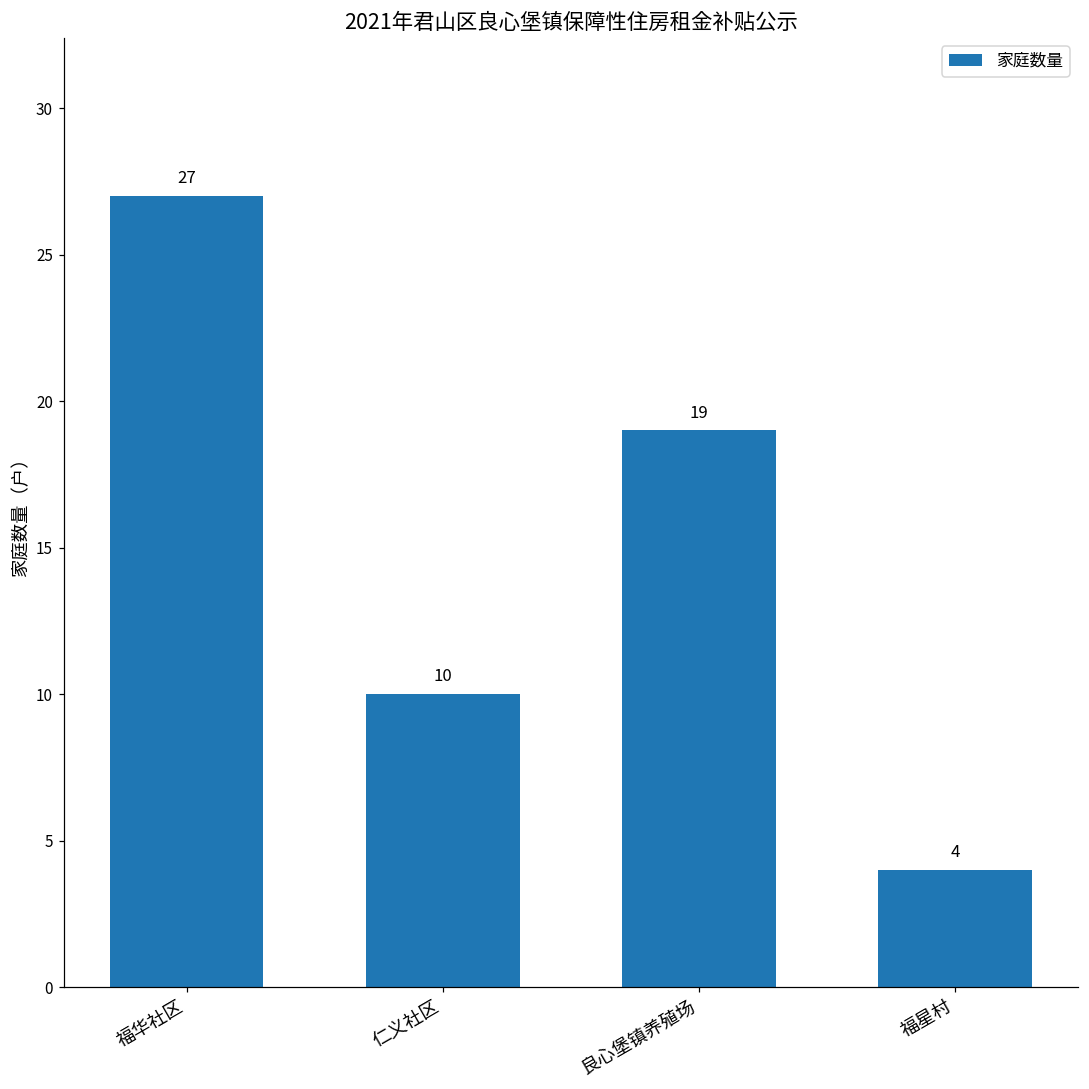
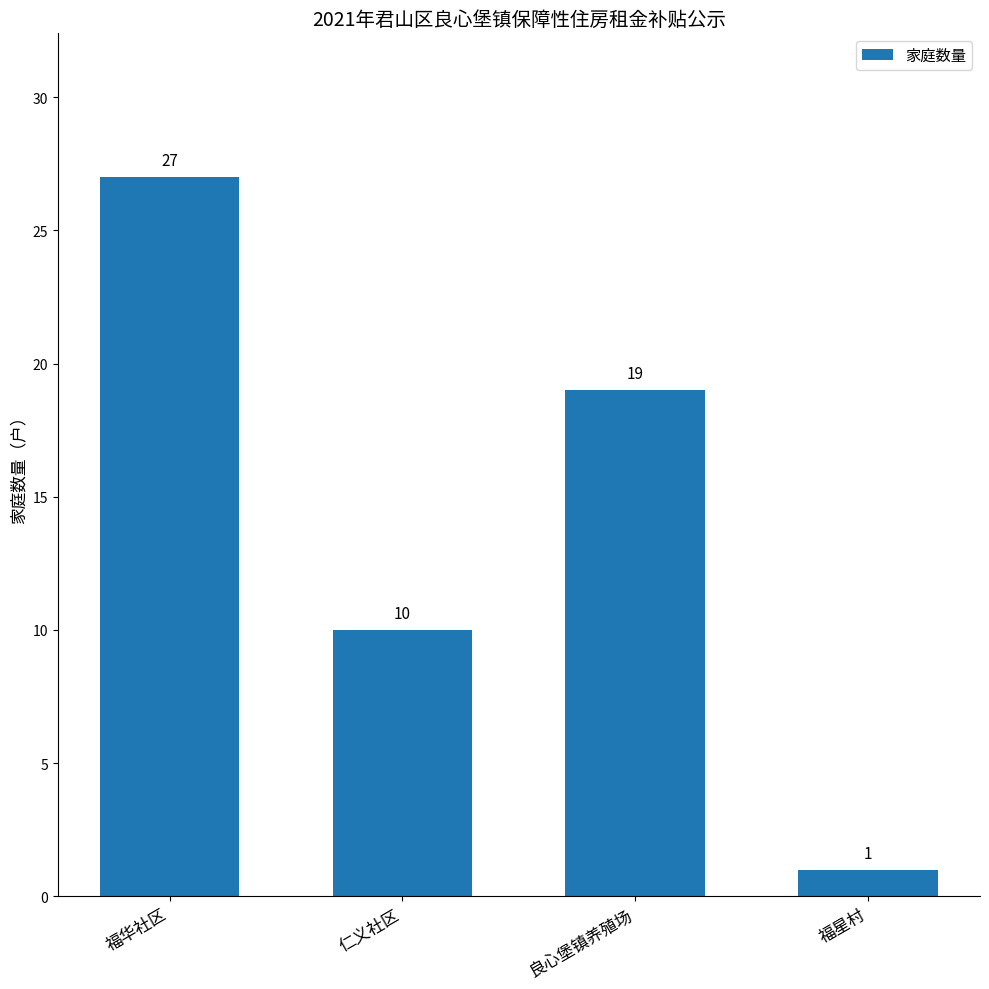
福星村: 4 -> 1
